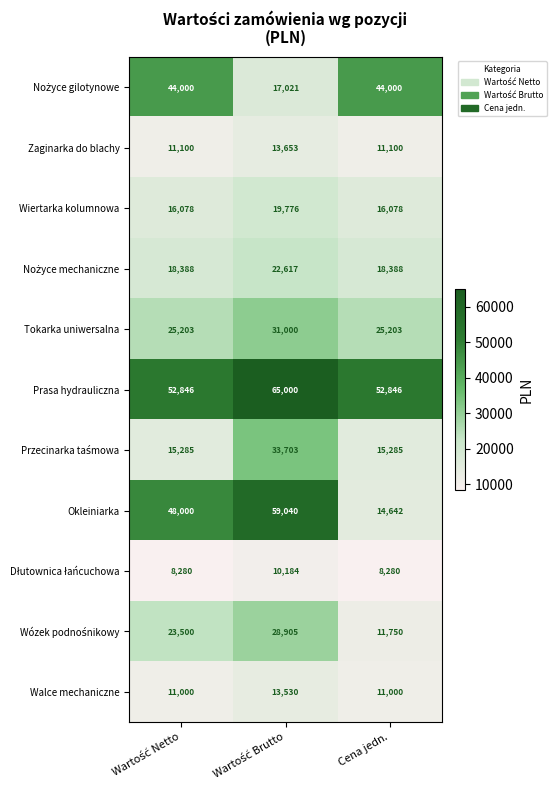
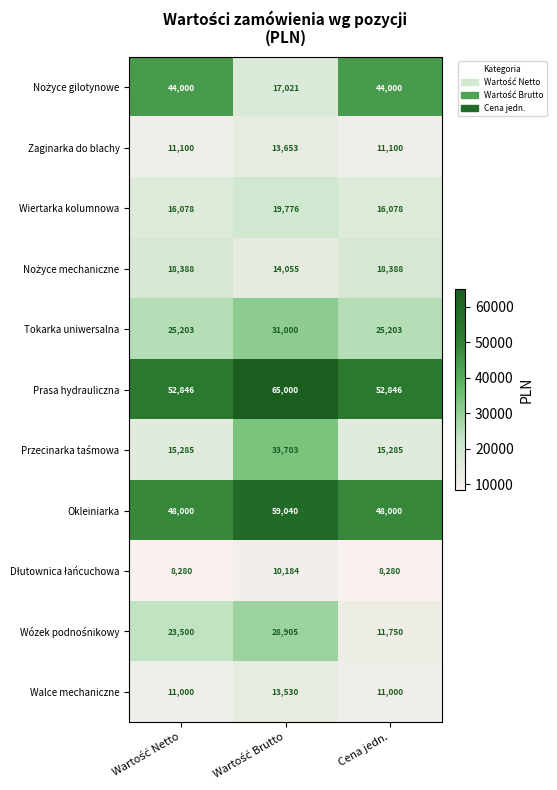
Nożyce mechaniczne, Wartość Brutto: 22,617 -> 14,055
Okleiniarka, Cena jedn.: 14,642 -> 48,000
